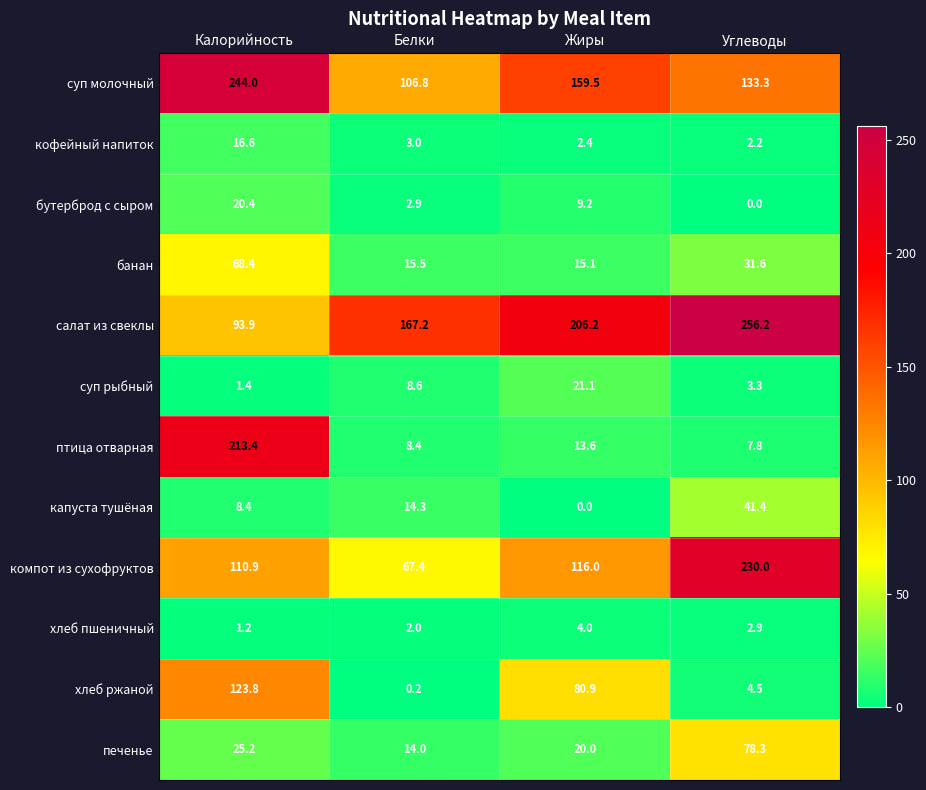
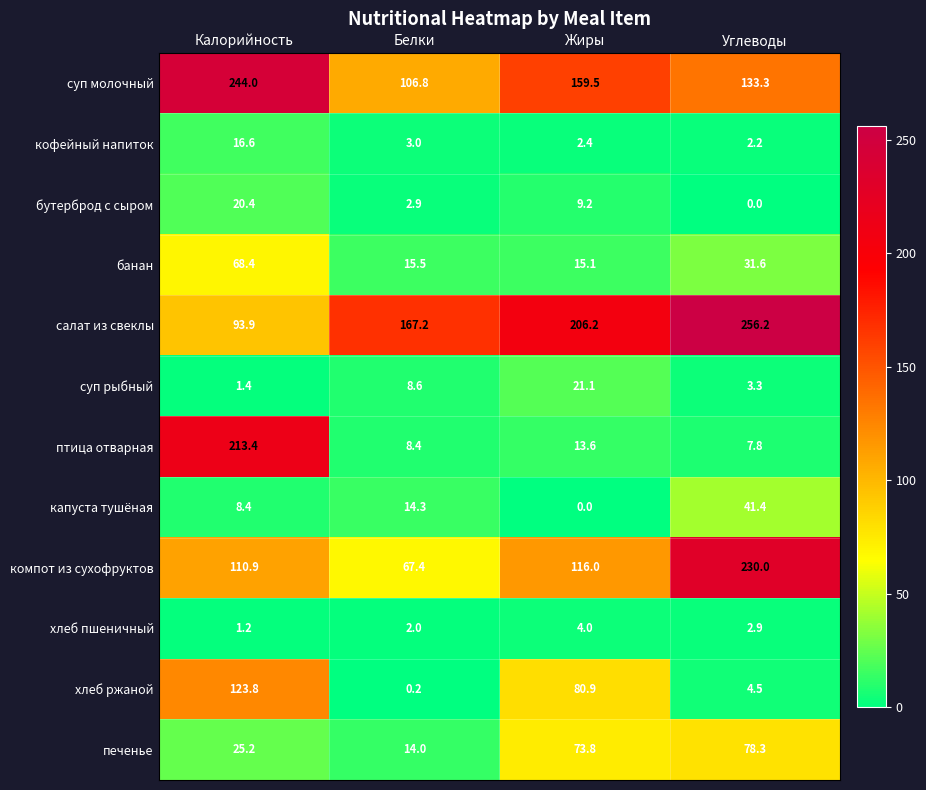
печенье, Жиры: 20.0 -> 73.8
